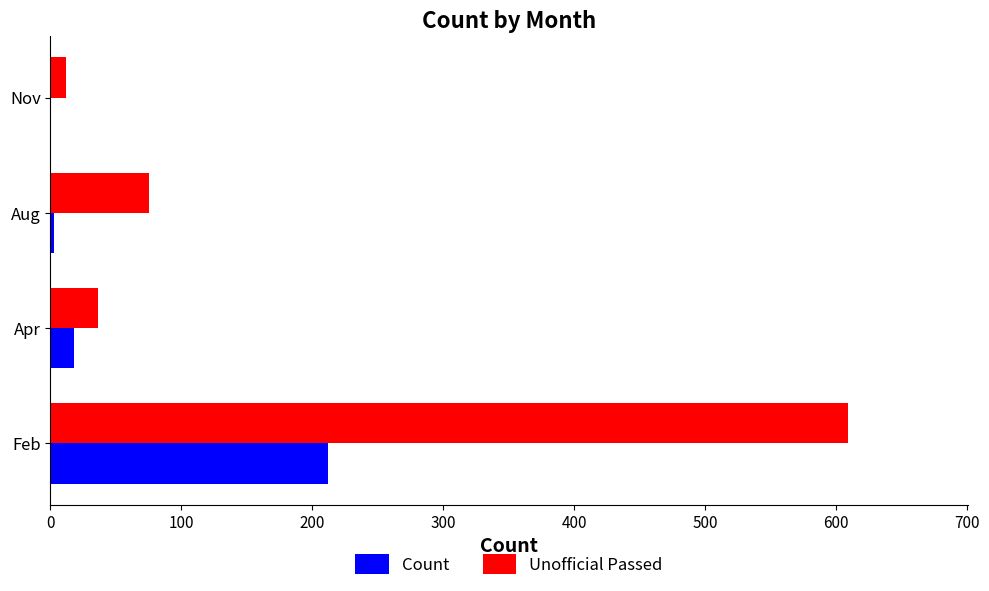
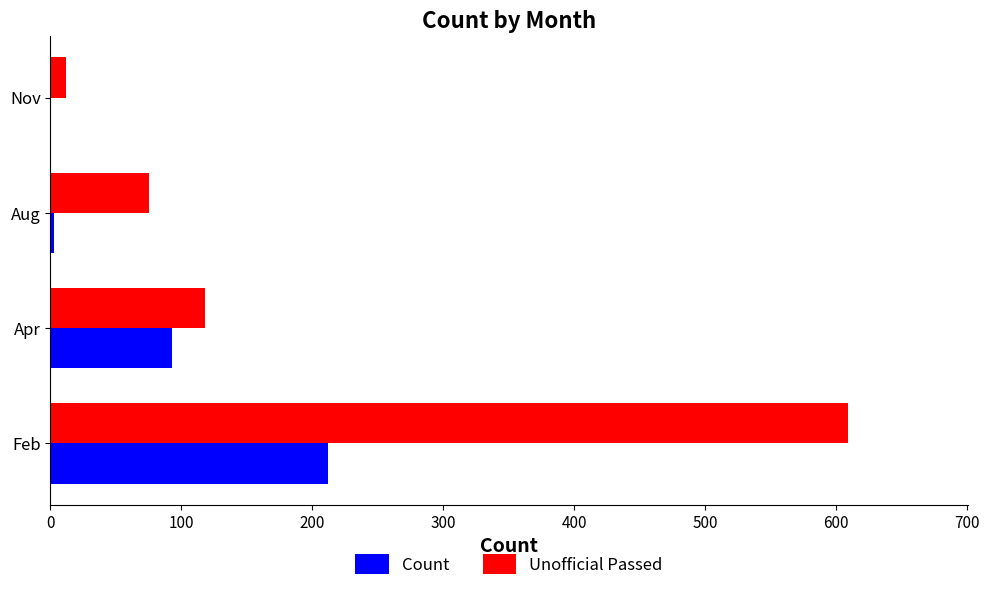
Unofficial Passed, Apr: 36 -> 118
Count, Apr: 18 -> 93
